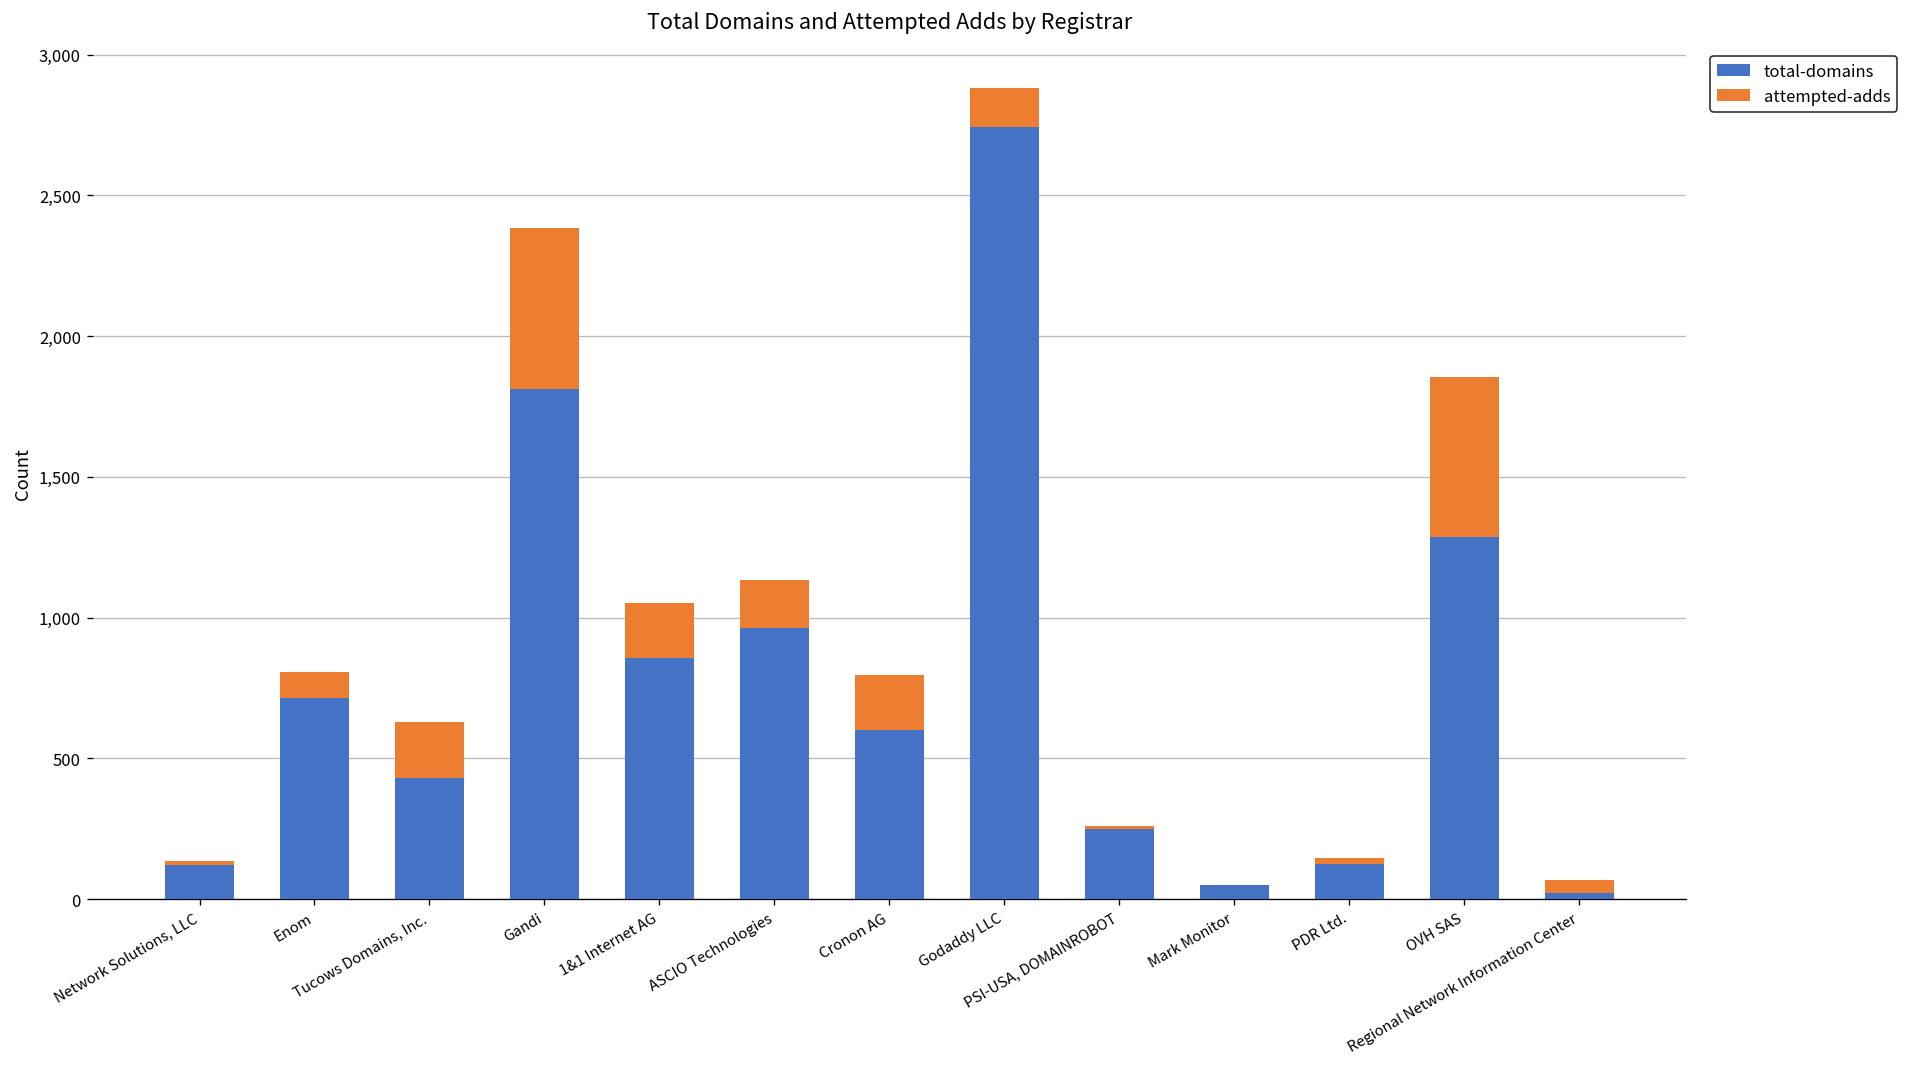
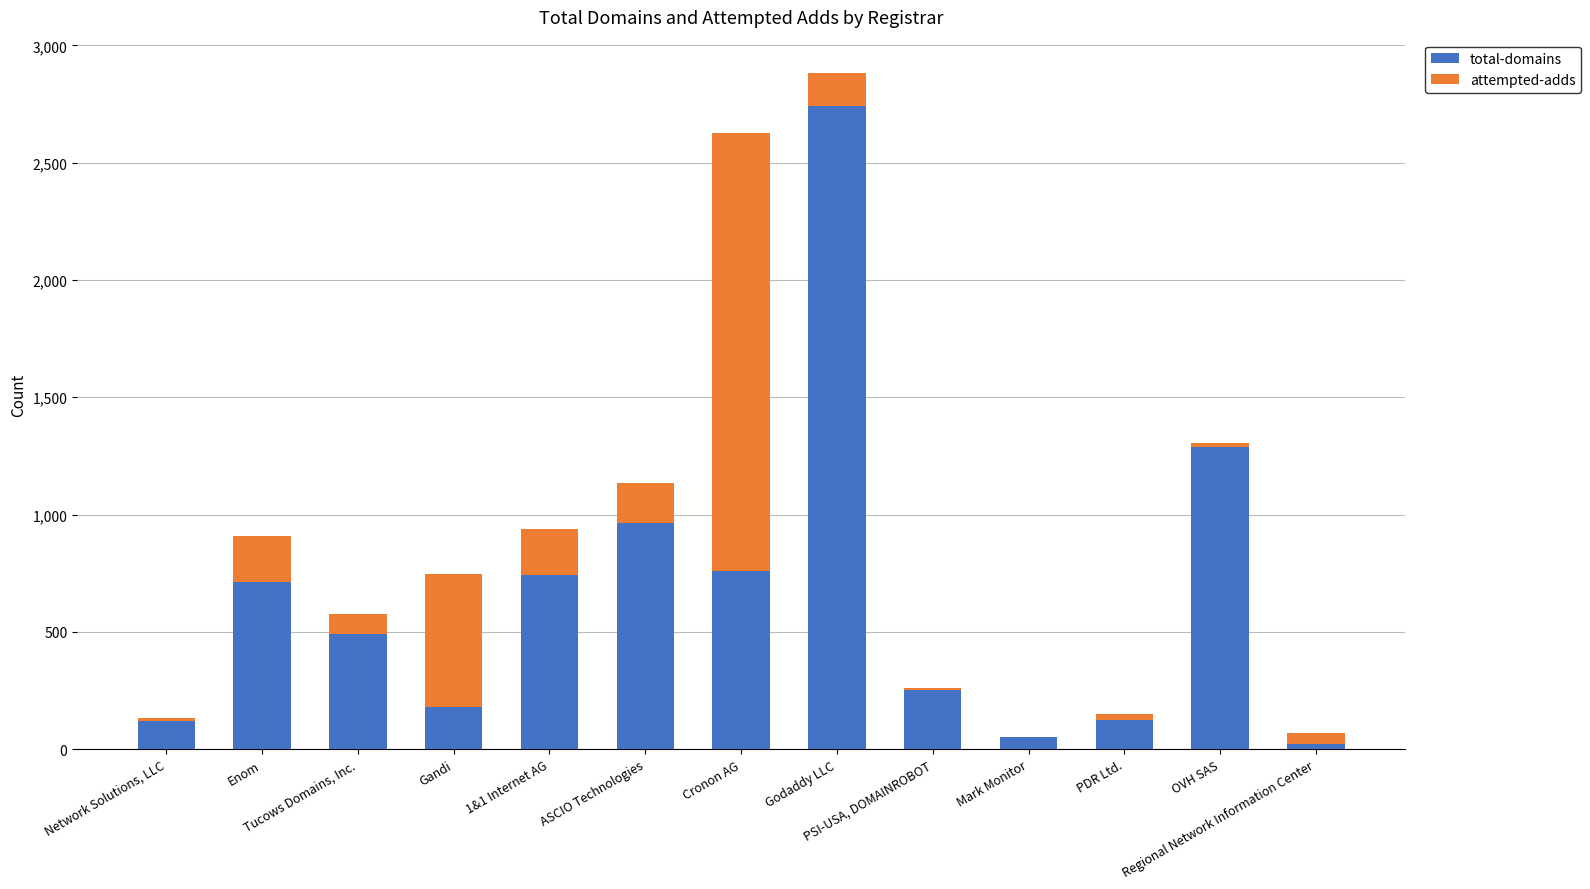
attempted-adds, Enom: 90 -> 200
total-domains, Tucows Domains, Inc.: 430 -> 490
attempted-adds, Tucows Domains, Inc.: 200 -> 80
total-domains, Gandi: 1,810 -> 180
total-domains, 1&1 Internet AG: 860 -> 740
total-domains, Cronon AG: 600 -> 760
attempted-adds, Cronon AG: 200 -> 1,870
attempted-adds, OVH SAS: 570 -> 20
